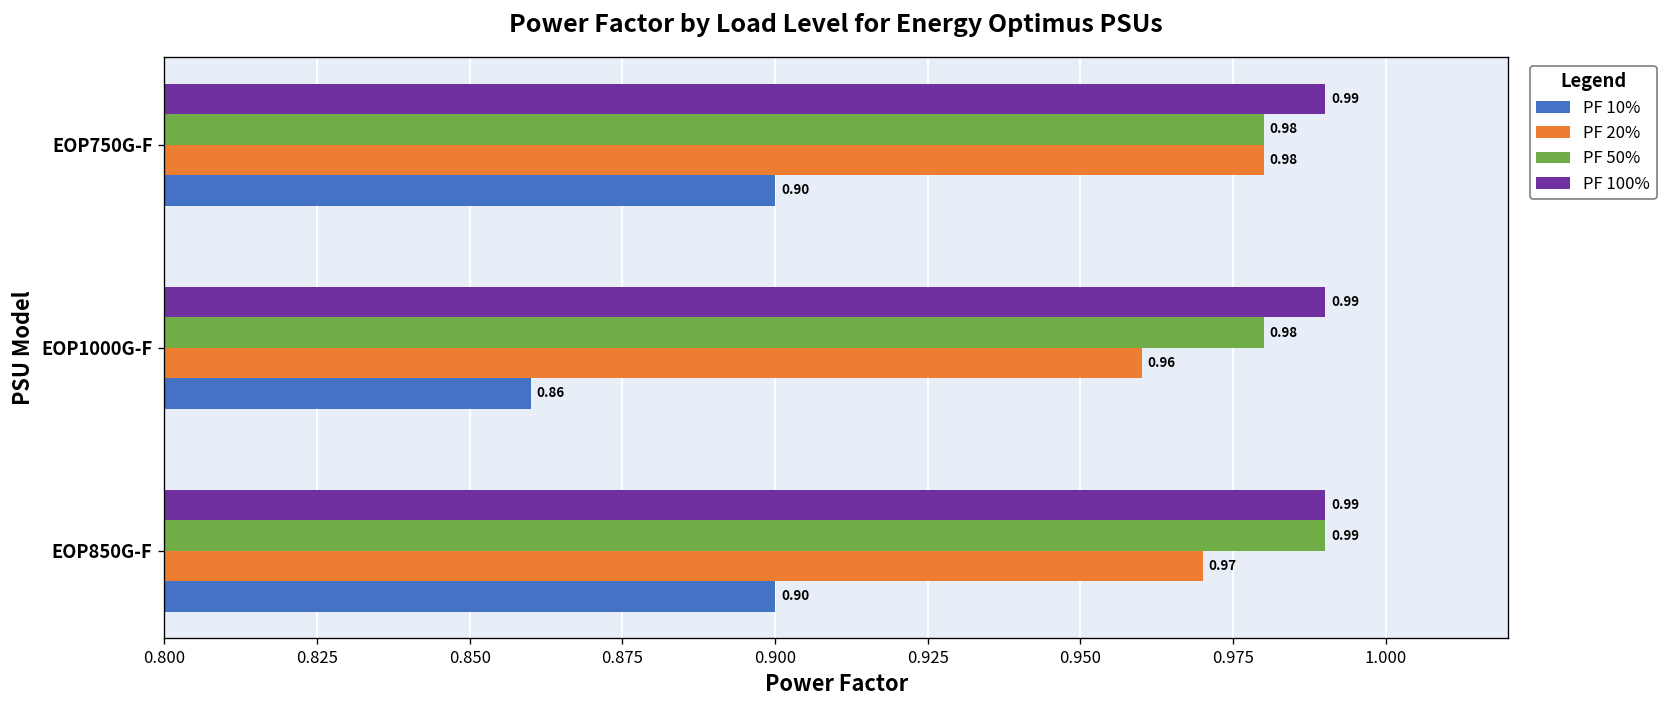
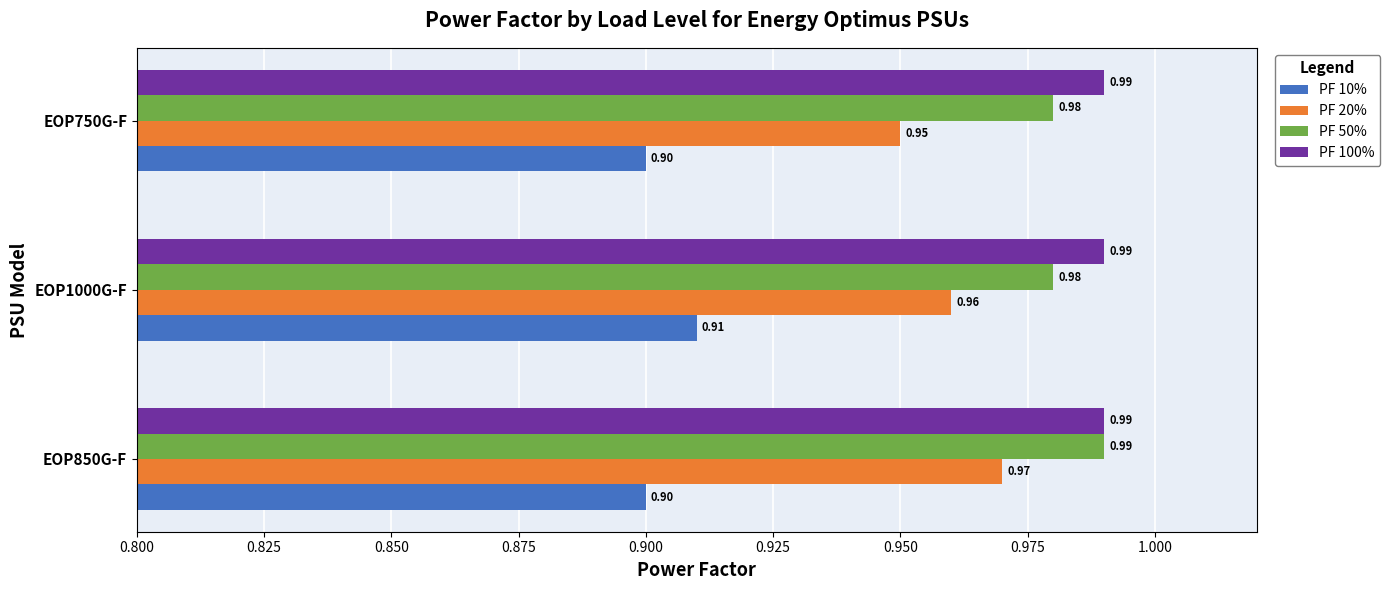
PF 20%, EOP750G-F: 0.98 -> 0.95
PF 10%, EOP1000G-F: 0.86 -> 0.91
